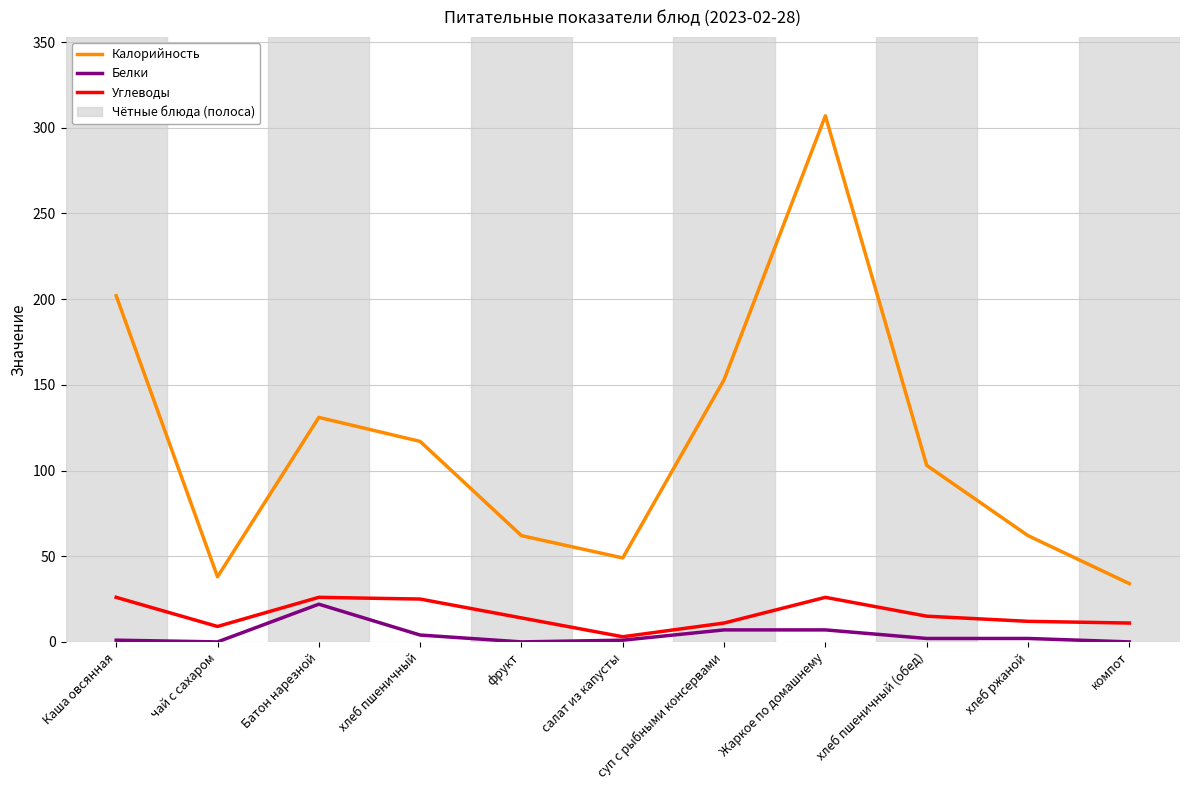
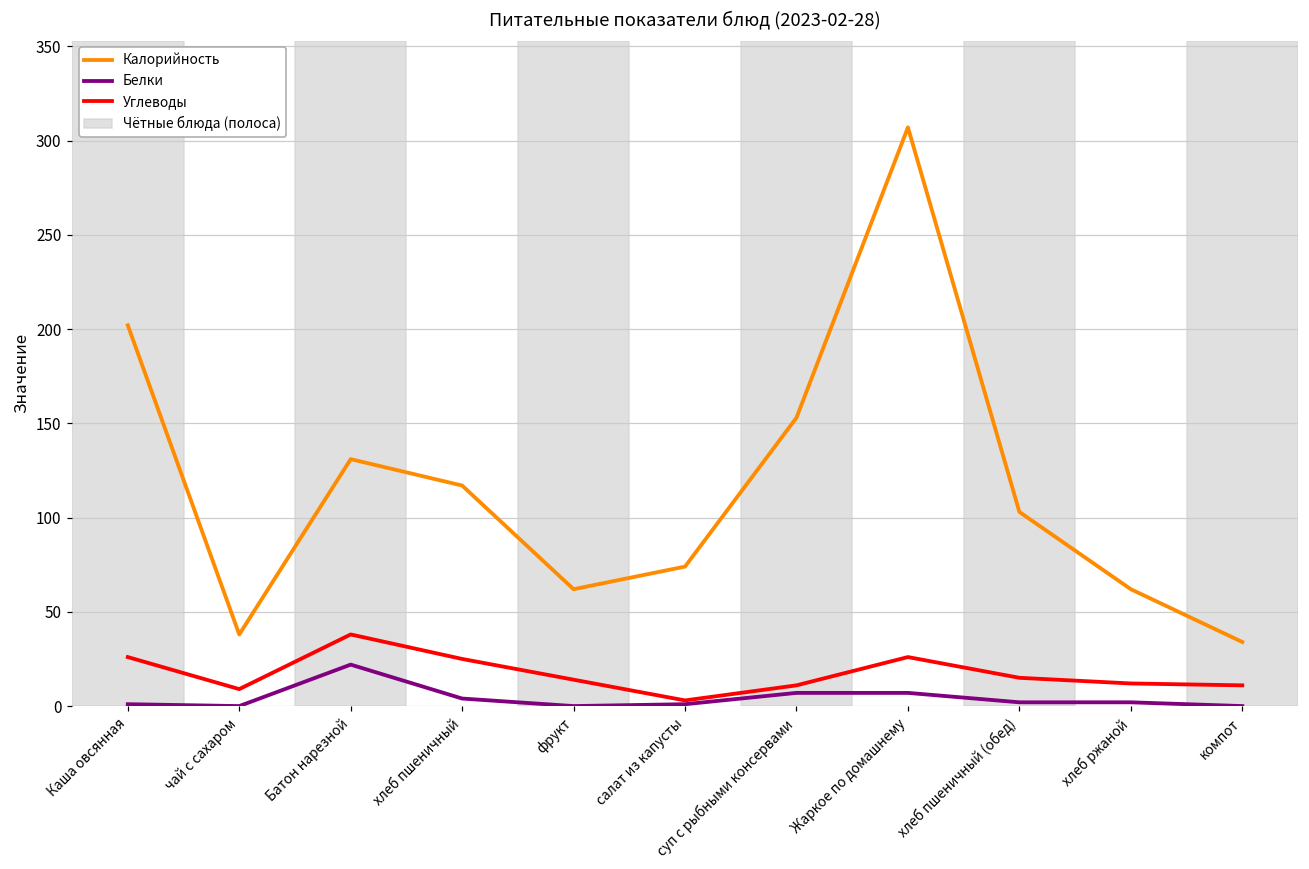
Углеводы, Батон нарезной: 26 -> 38
Калорийность, салат из капусты: 49 -> 74
